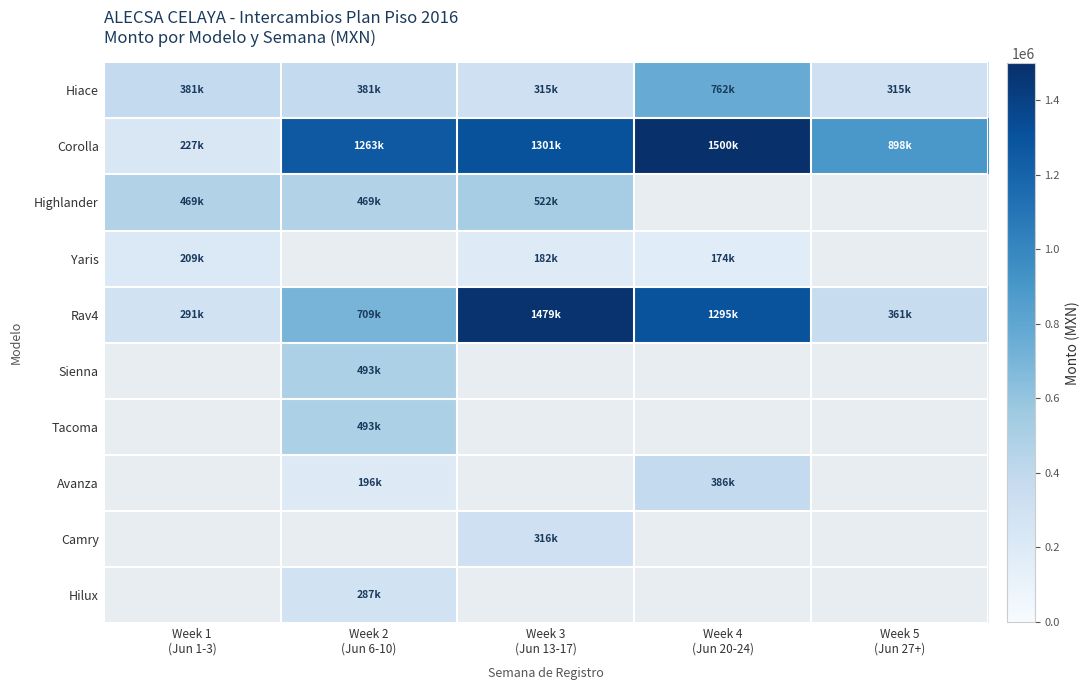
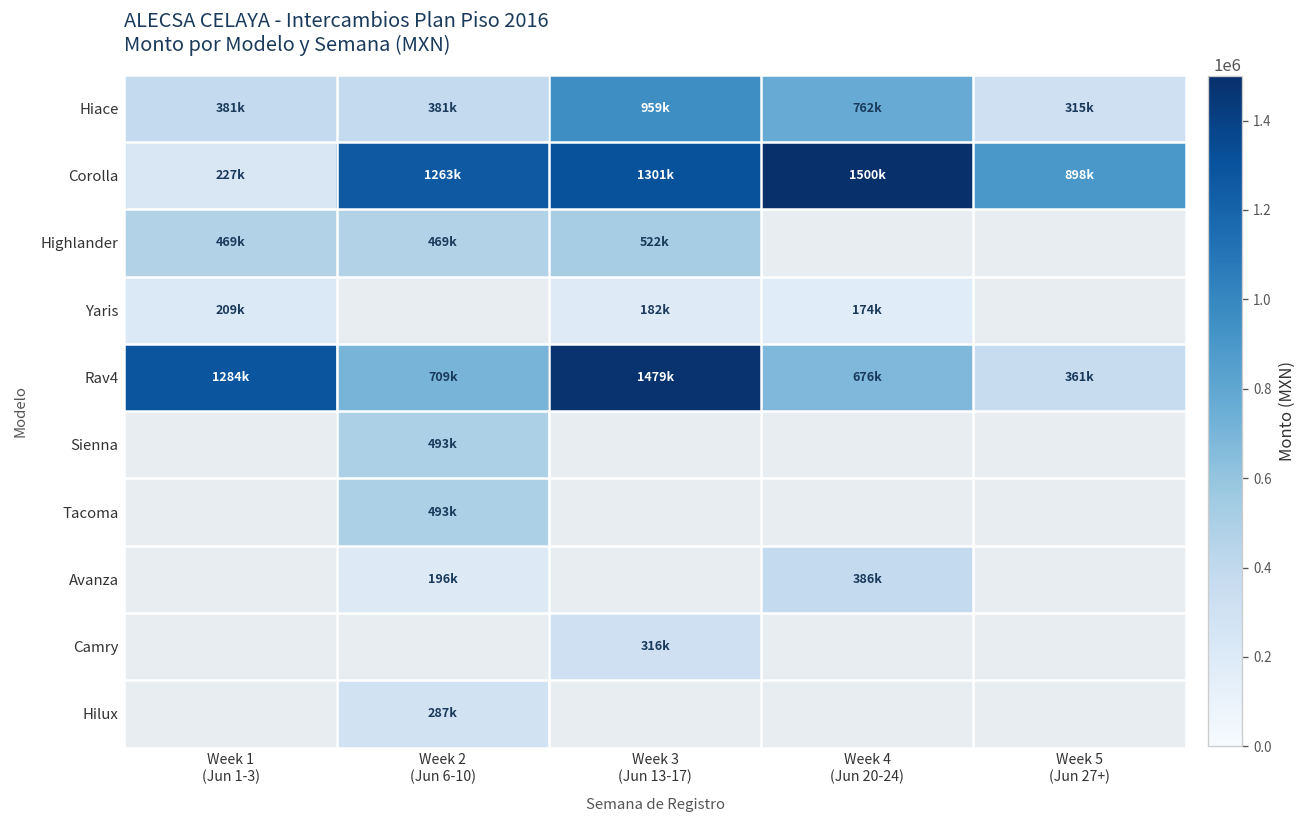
Hiace, Week 3 (Jun 13-17): 315k -> 959k
Rav4, Week 1 (Jun 1-3): 291k -> 1284k
Rav4, Week 4 (Jun 20-24): 1295k -> 676k
